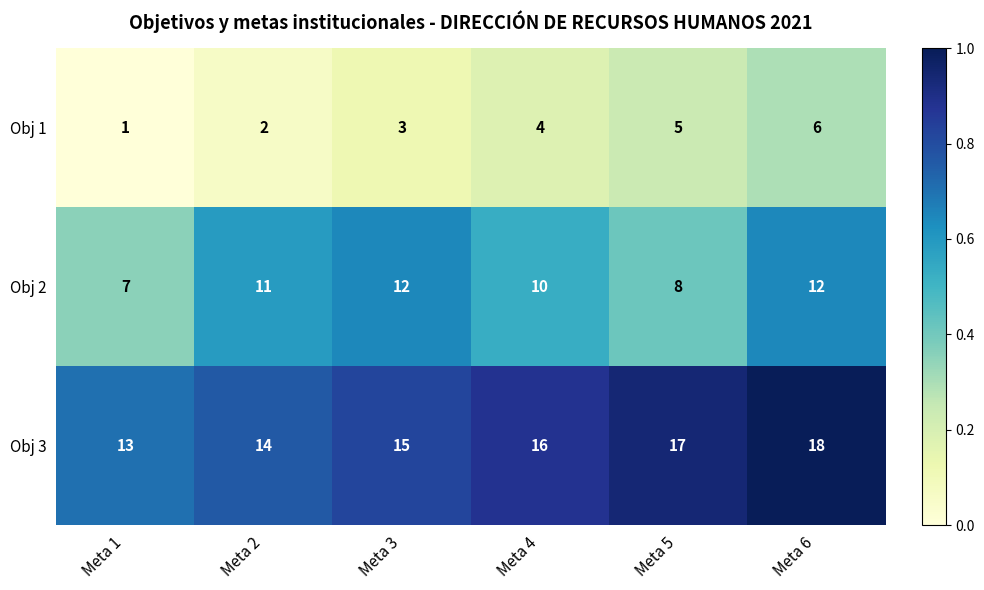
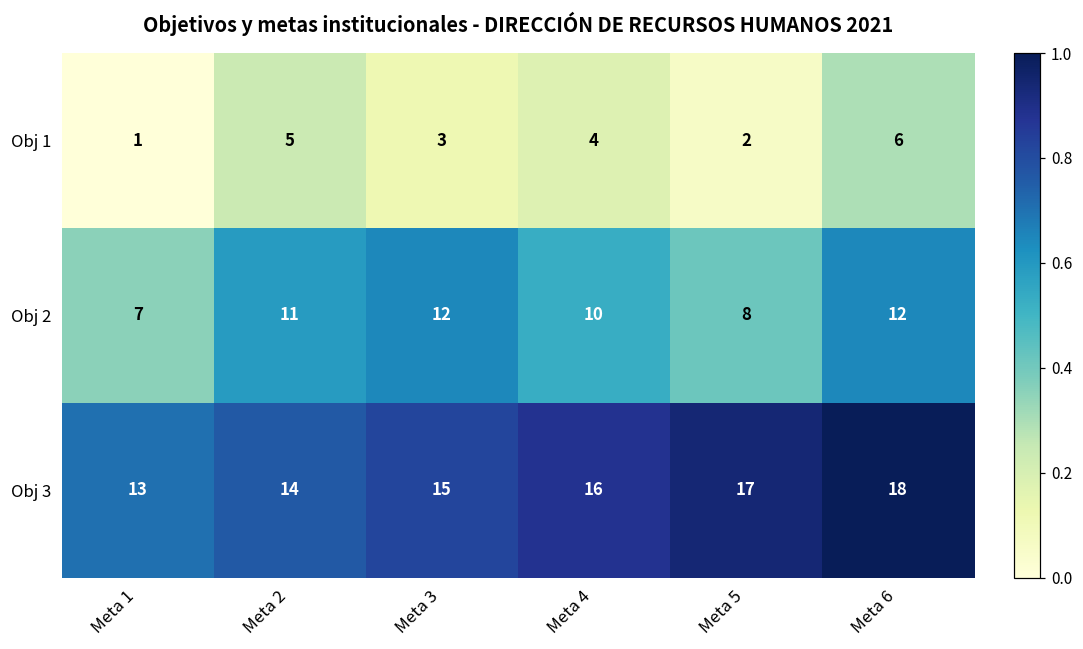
Obj 1, Meta 2: 2 -> 5
Obj 1, Meta 5: 5 -> 2
